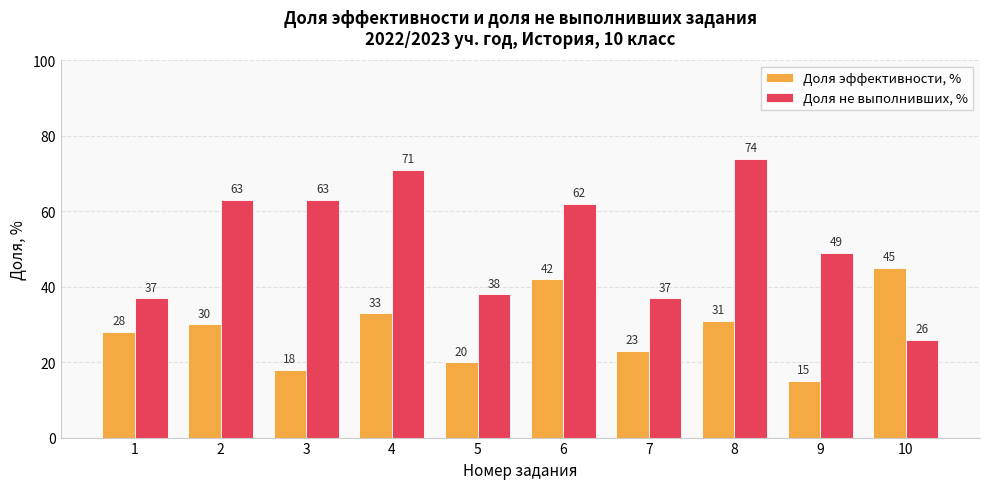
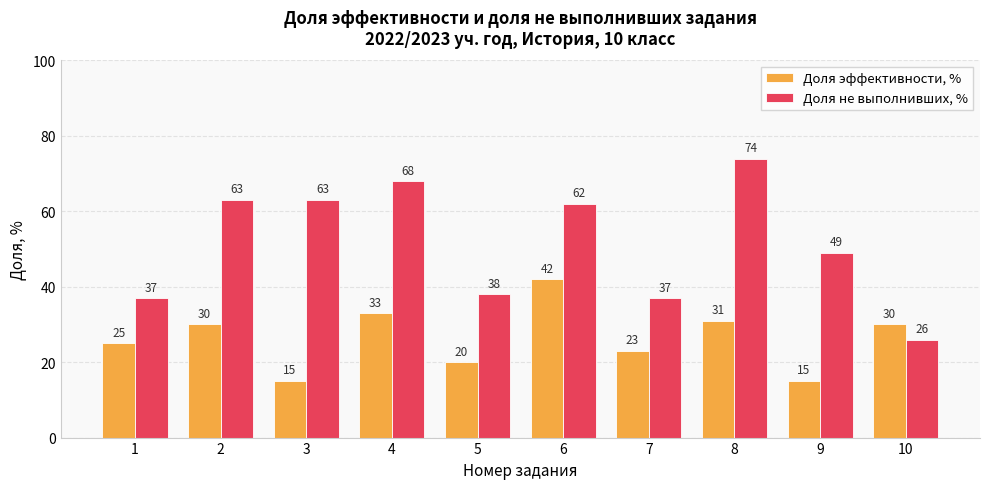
Доля эффективности, %, 1: 28 -> 25
Доля эффективности, %, 3: 18 -> 15
Доля не выполнивших, %, 4: 71 -> 68
Доля эффективности, %, 10: 45 -> 30
